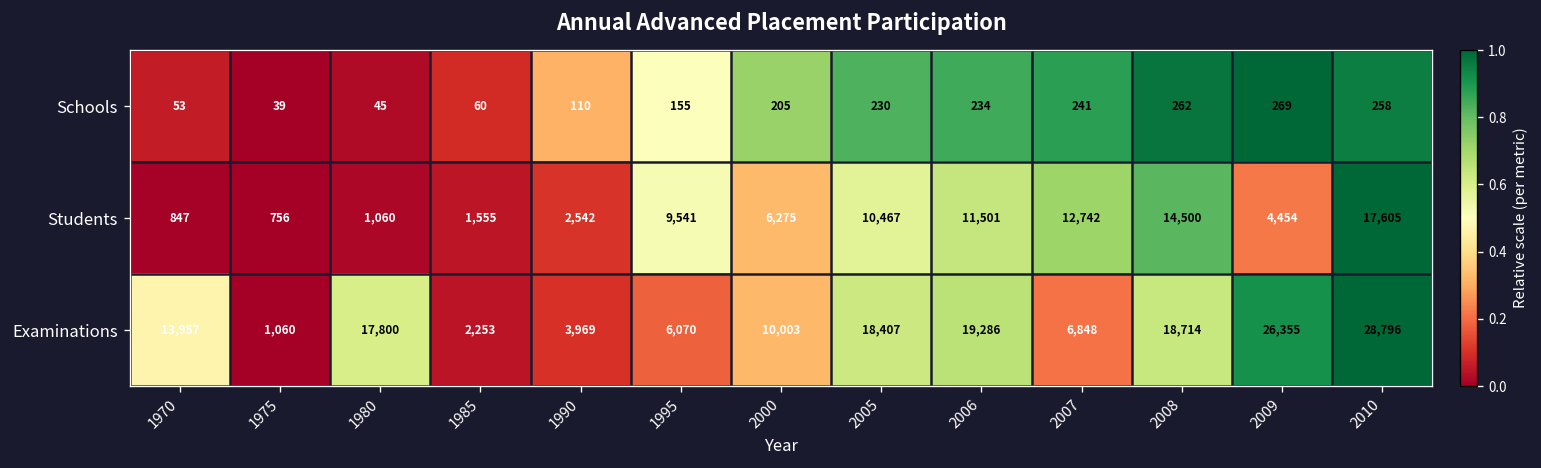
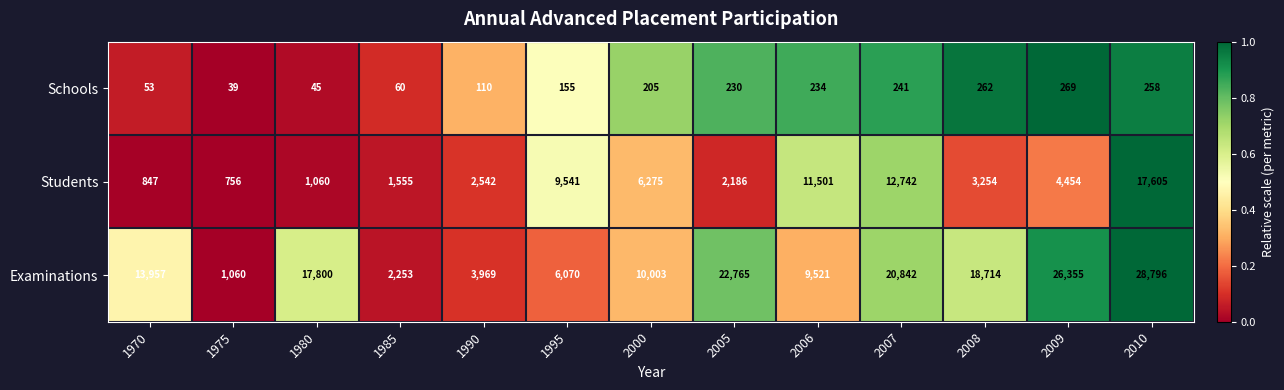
Students, 2005: 10,467 -> 2,186
Students, 2008: 14,500 -> 3,254
Examinations, 2005: 18,407 -> 22,765
Examinations, 2006: 19,286 -> 9,521
Examinations, 2007: 6,848 -> 20,842
